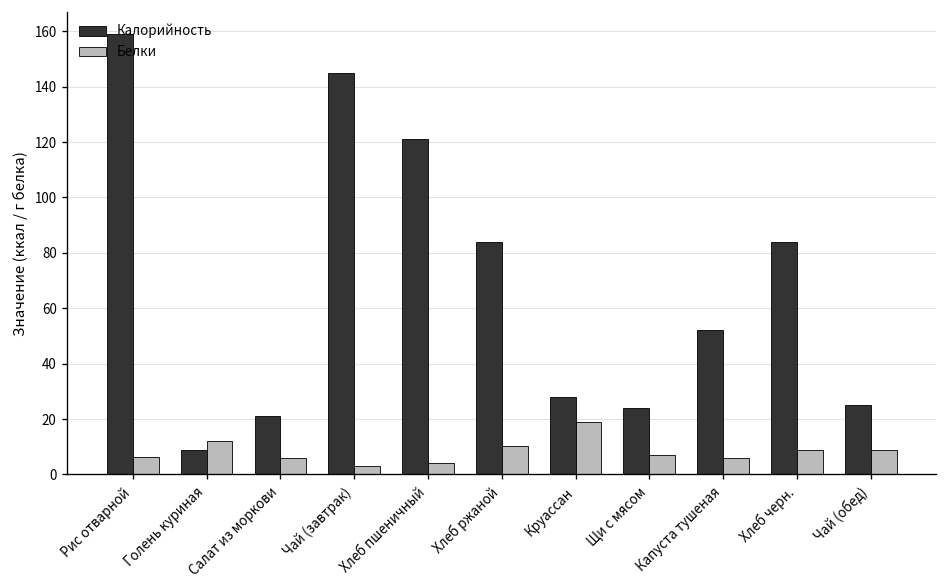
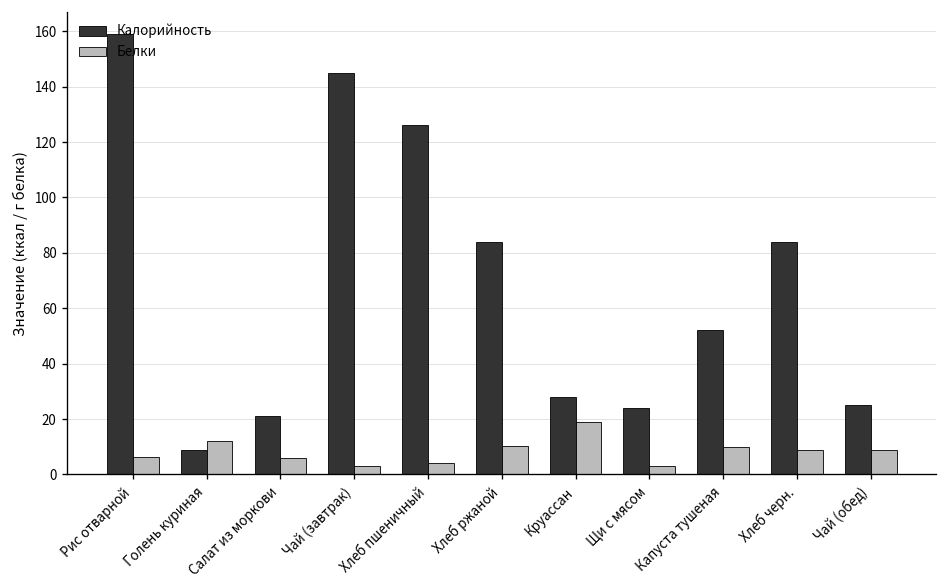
Калорийность, Хлеб пшеничный: 121 -> 126
Белки, Щи с мясом: 7 -> 3
Белки, Капуста тушеная: 6 -> 10
